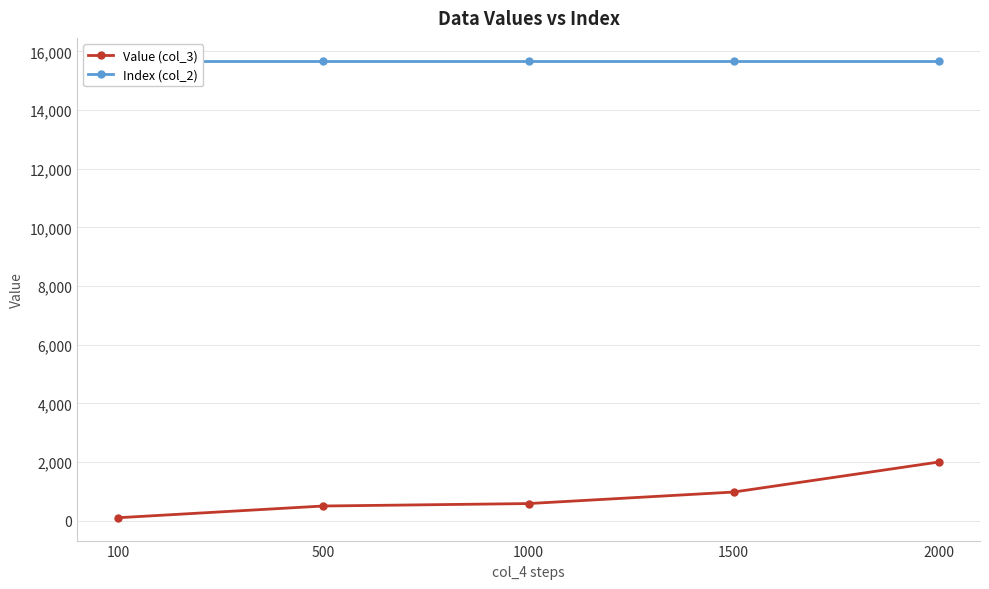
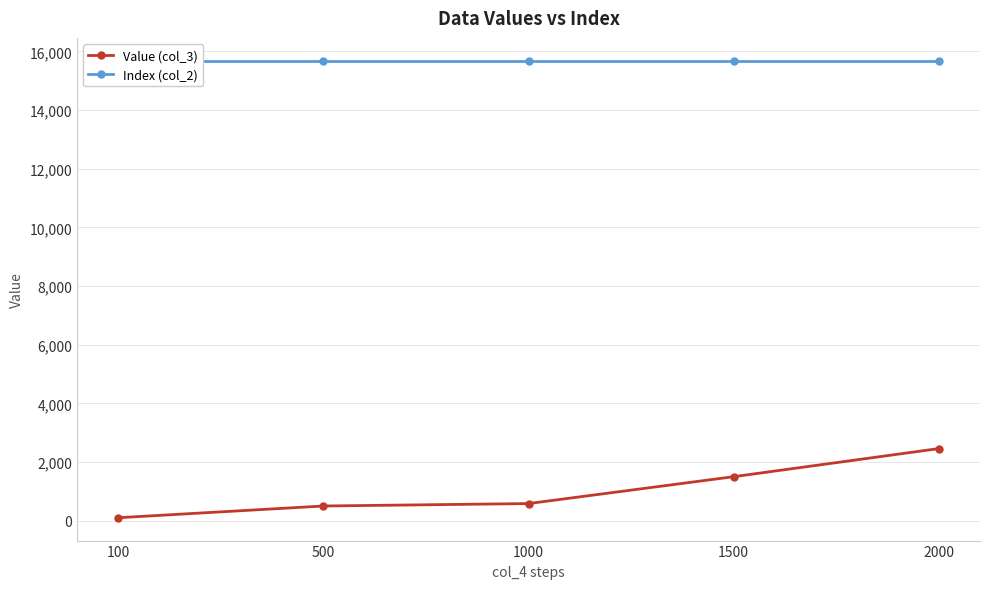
Value (col_3), 1500: 1,000 -> 1,500
Value (col_3), 2000: 2,000 -> 2,500
